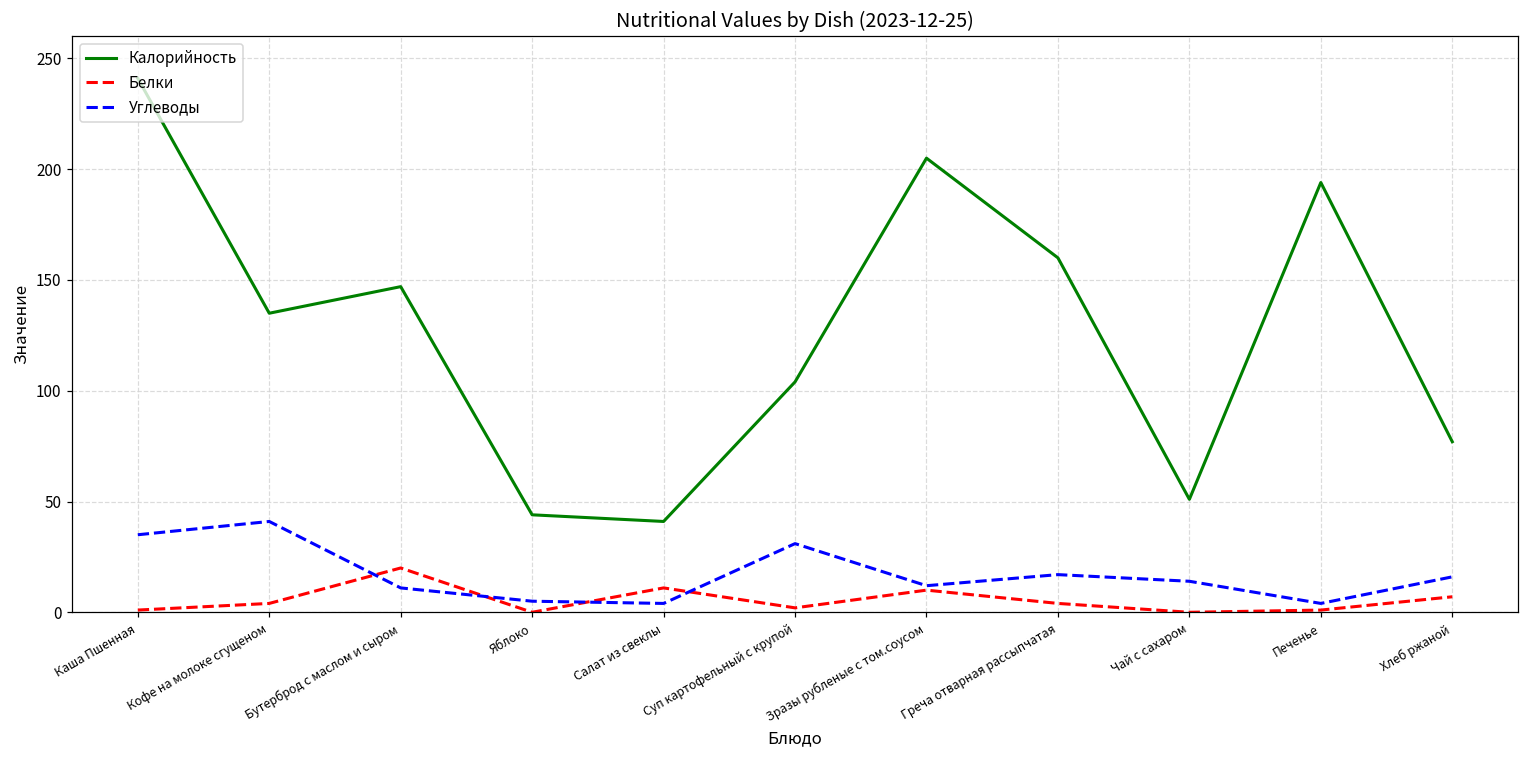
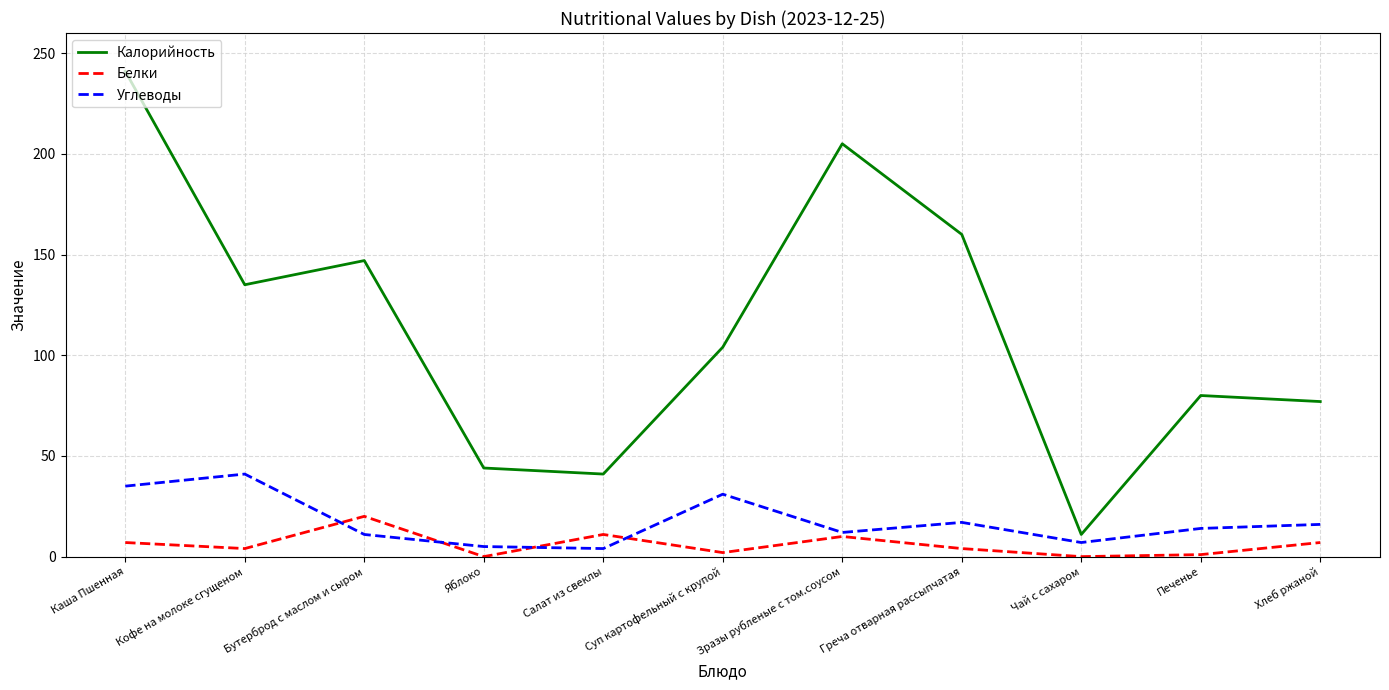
Белки, Каша Пшенная: 1 -> 7
Калорийность, Чай с сахаром: 51 -> 11
Углеводы, Чай с сахаром: 14 -> 7
Калорийность, Печенье: 194 -> 80
Углеводы, Печенье: 4 -> 14
